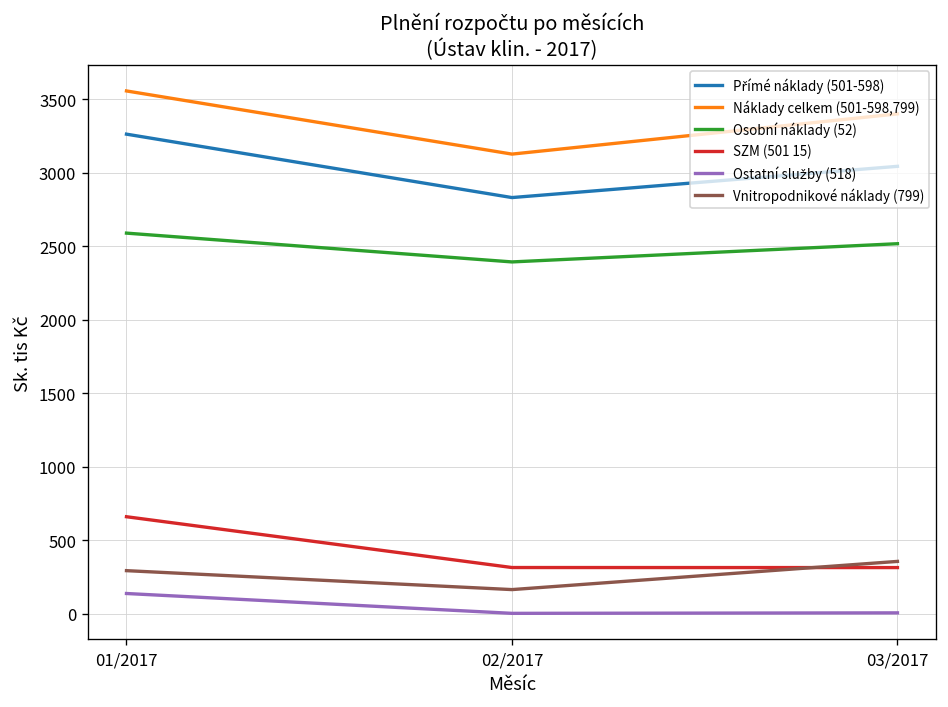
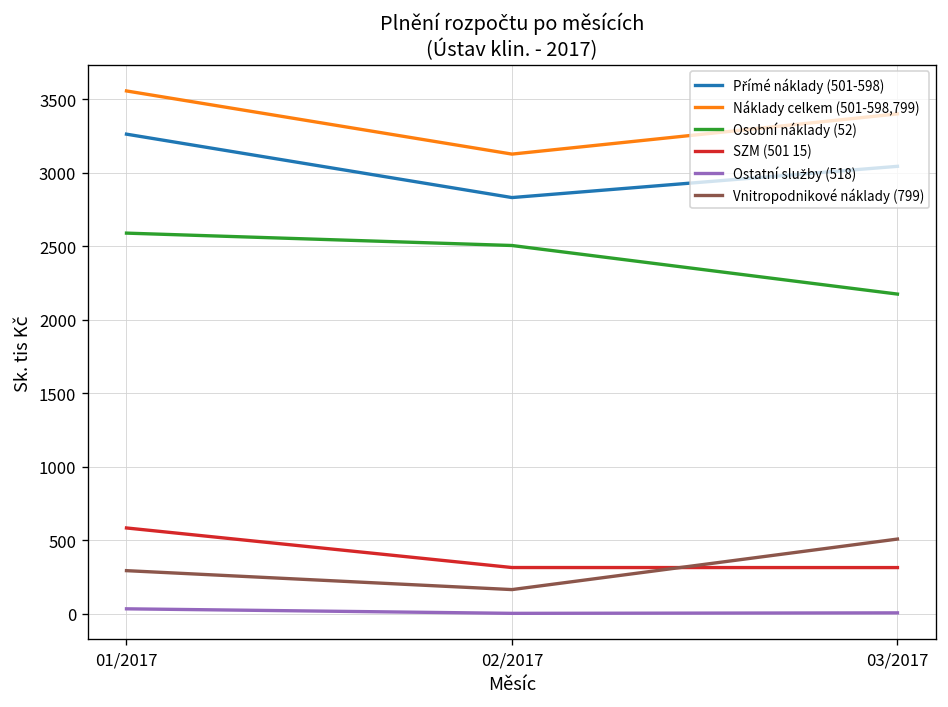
SZM (501 15), 01/2017: 660 -> 580
Ostatní služby (518), 01/2017: 140 -> 30
Osobní náklady (52), 02/2017: 2390 -> 2500
Osobní náklady (52), 03/2017: 2520 -> 2170
Vnitropodnikové náklady (799), 03/2017: 360 -> 510
